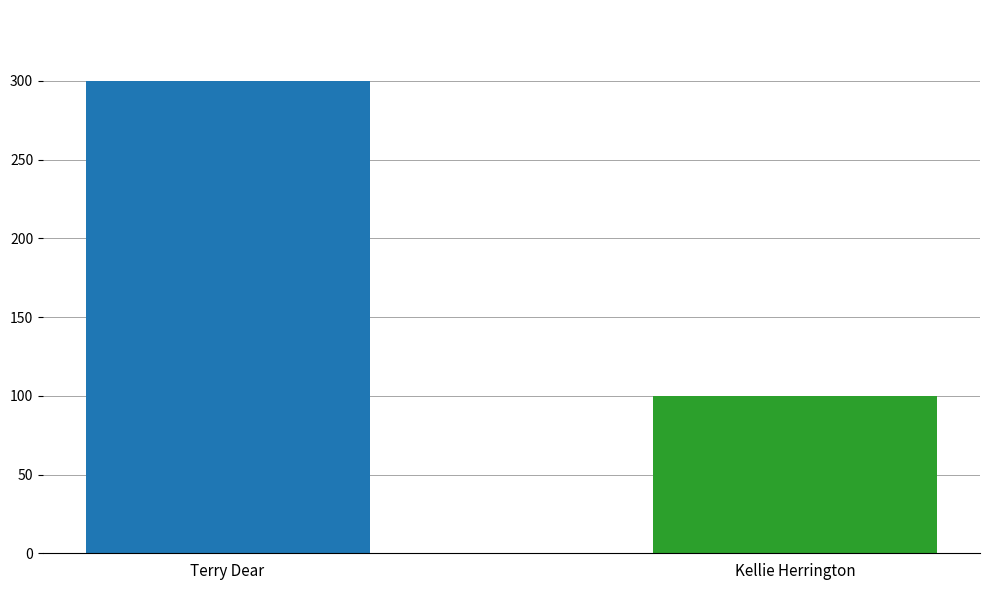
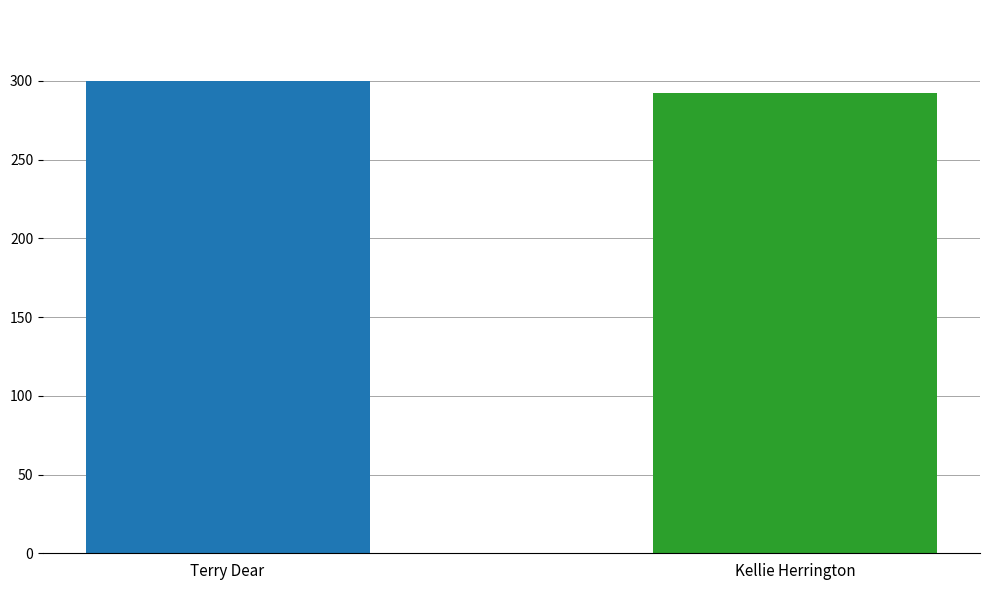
Kellie Herrington: 100 -> 292
